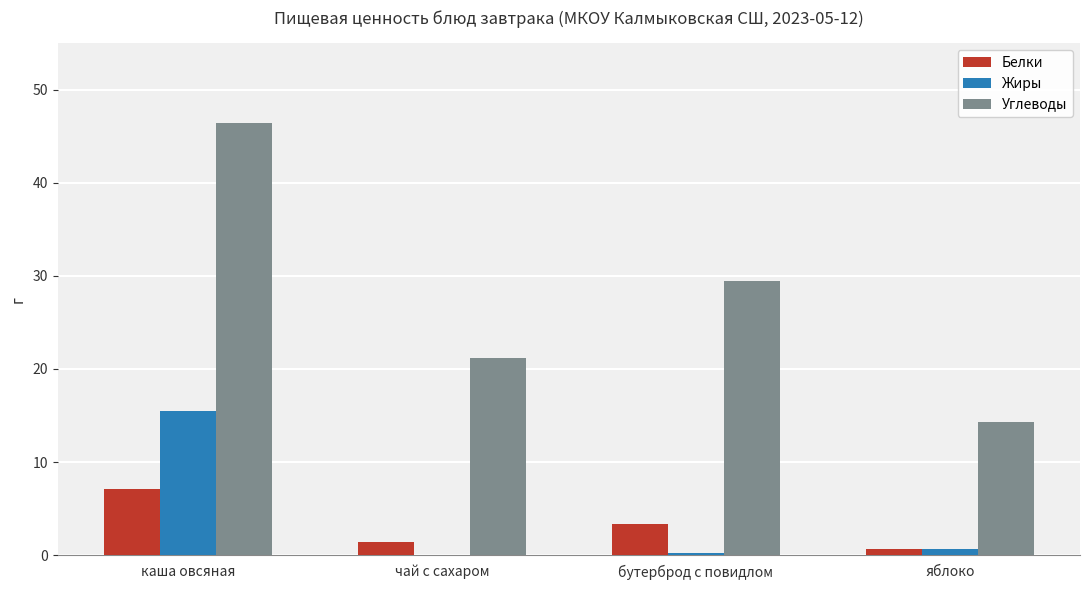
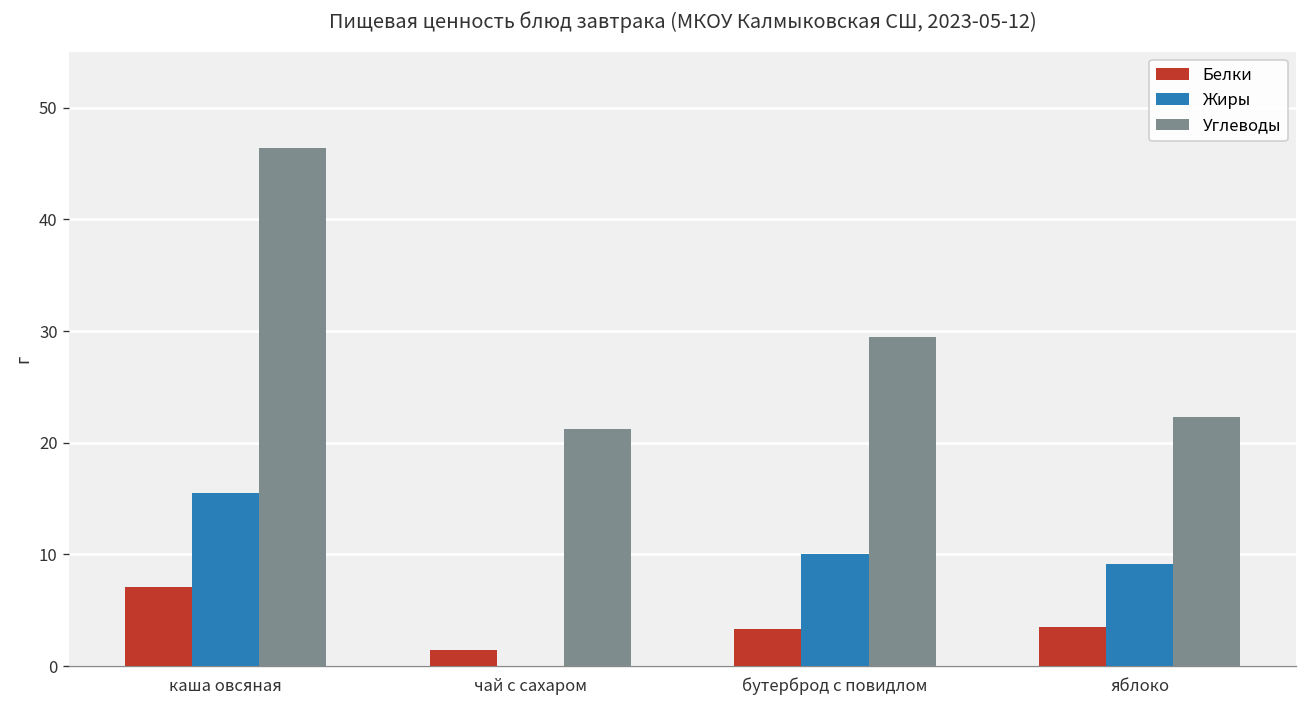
Жиры, бутерброд с повидлом: 0 -> 10
Белки, яблоко: 1 -> 4
Жиры, яблоко: 1 -> 9
Углеводы, яблоко: 14 -> 22
